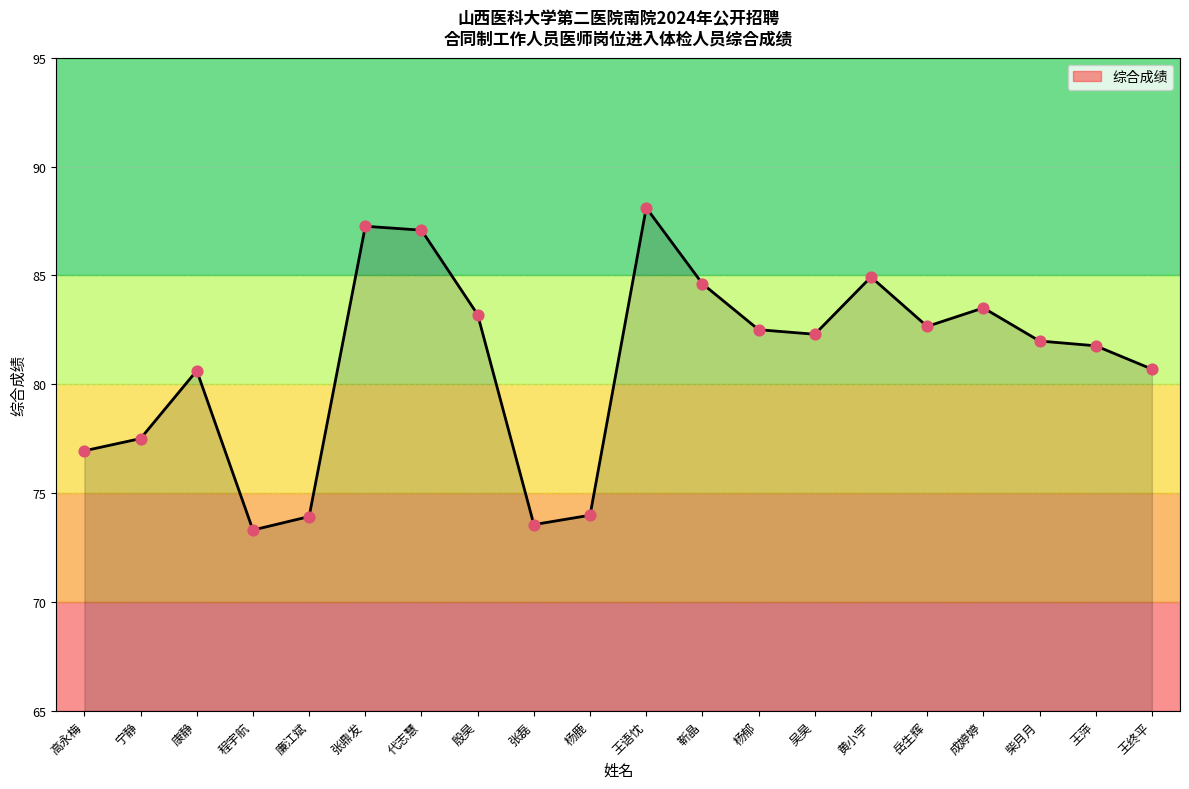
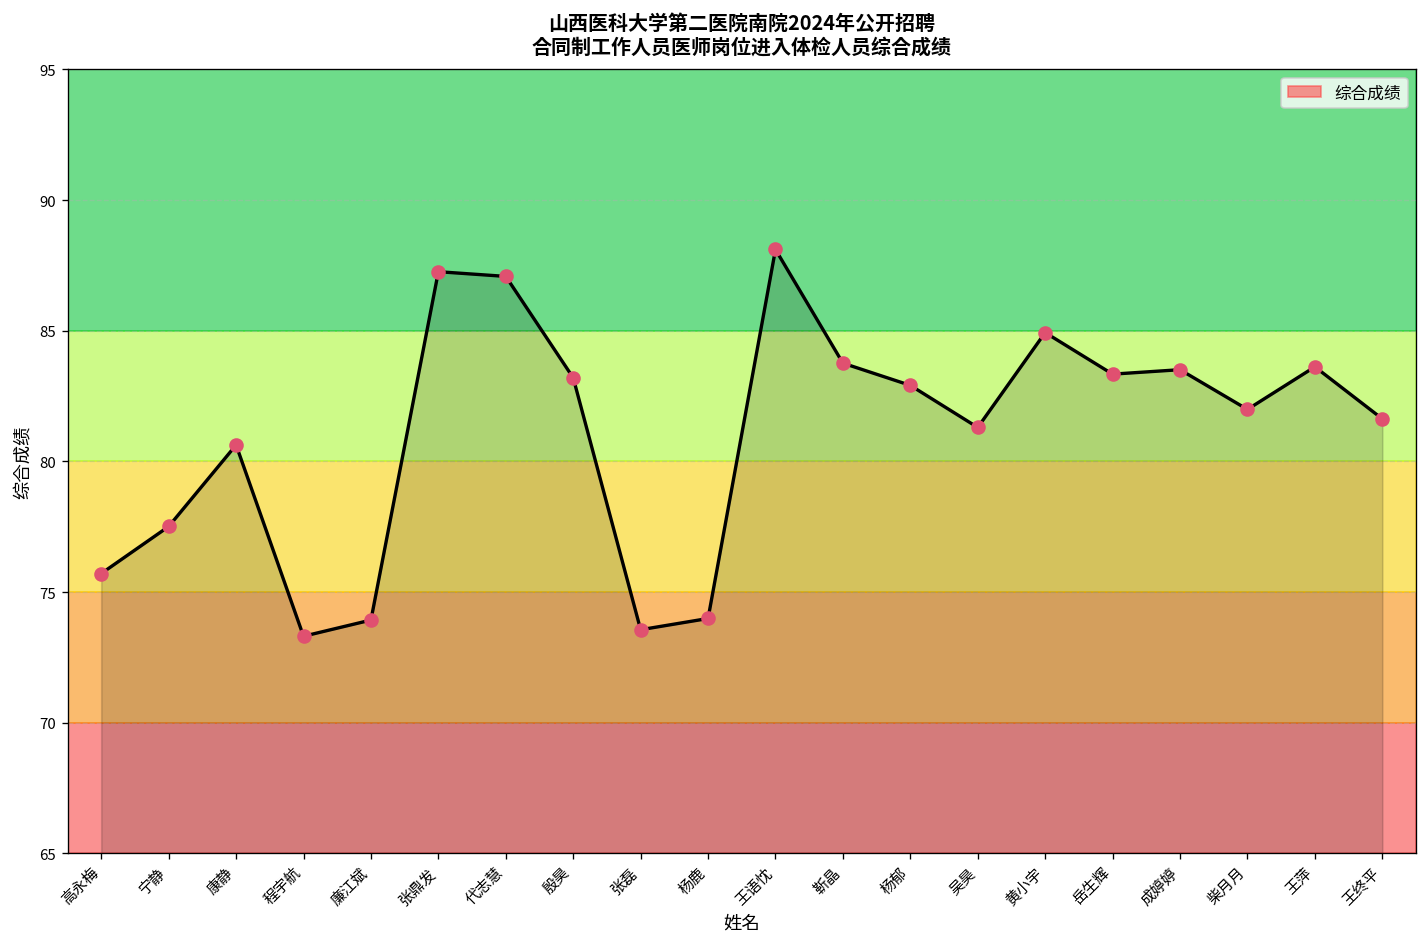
高永梅: 77.0 -> 75.7
靳晶: 84.6 -> 83.8
杨郁: 82.5 -> 82.9
吴昊: 82.3 -> 81.3
岳生辉: 82.7 -> 83.3
王萍: 81.8 -> 83.6
王终平: 80.7 -> 81.6
